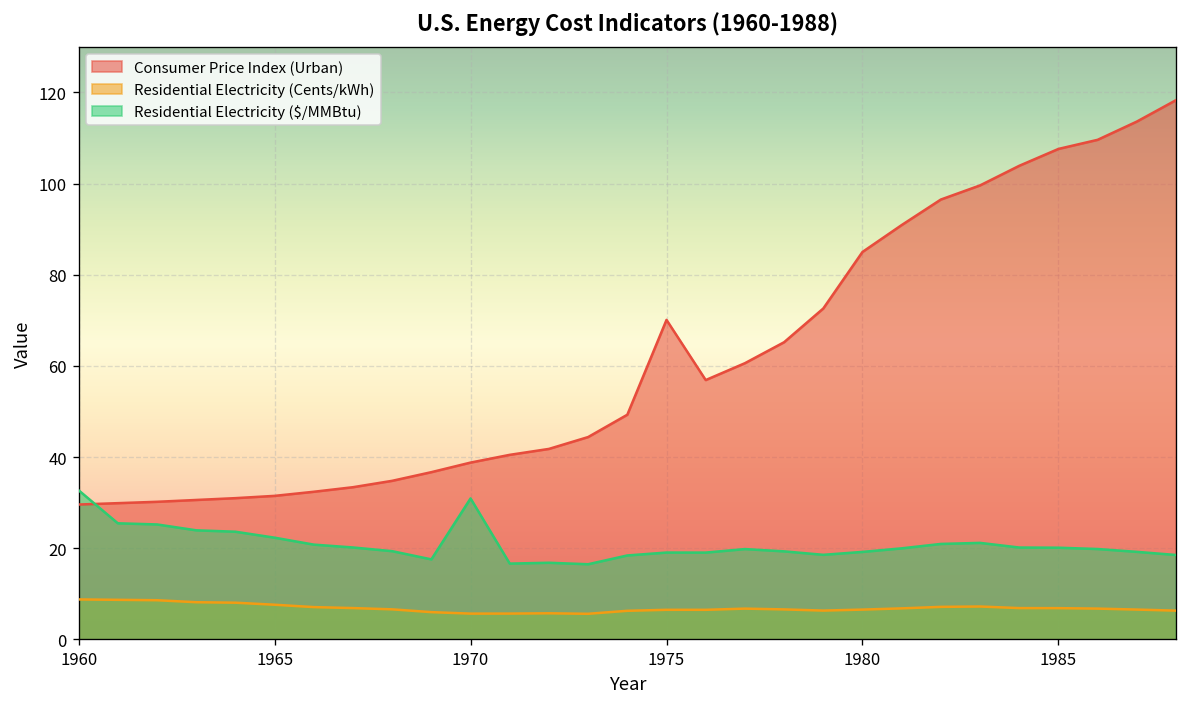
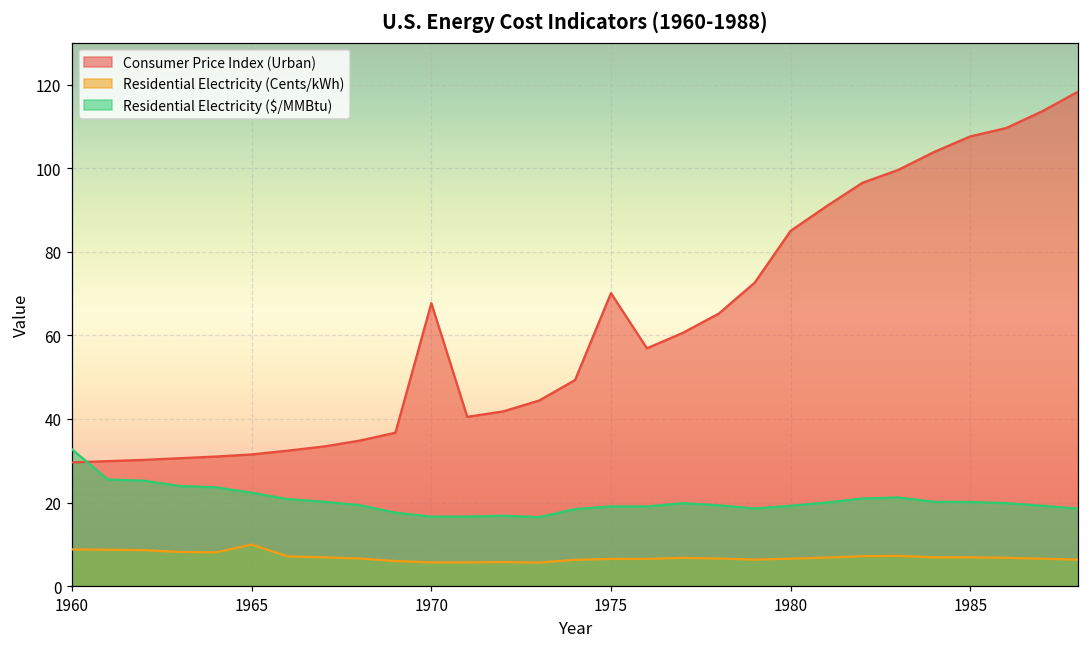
Residential Electricity (Cents/kWh), 1965: 8 -> 10
Consumer Price Index (Urban), 1970: 39 -> 68
Residential Electricity ($/MMBtu), 1970: 31 -> 17
